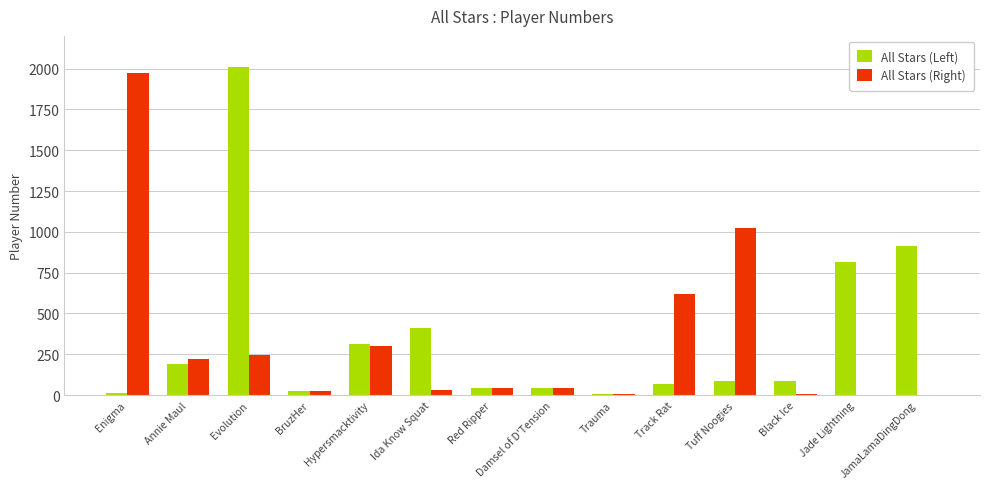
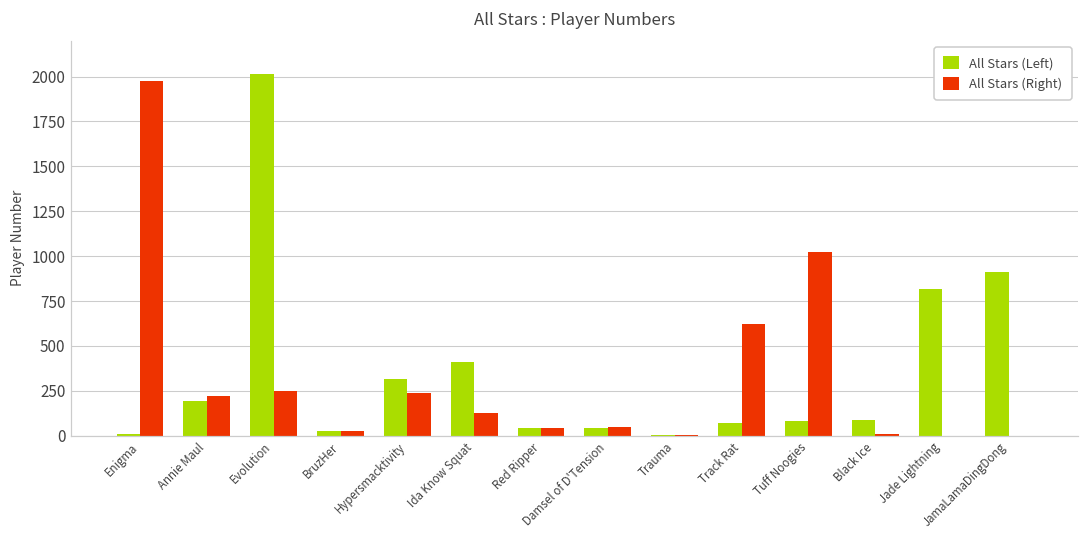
All Stars (Right), Hypersmacktivity: 300 -> 240
All Stars (Right), Ida Know Squat: 30 -> 130
